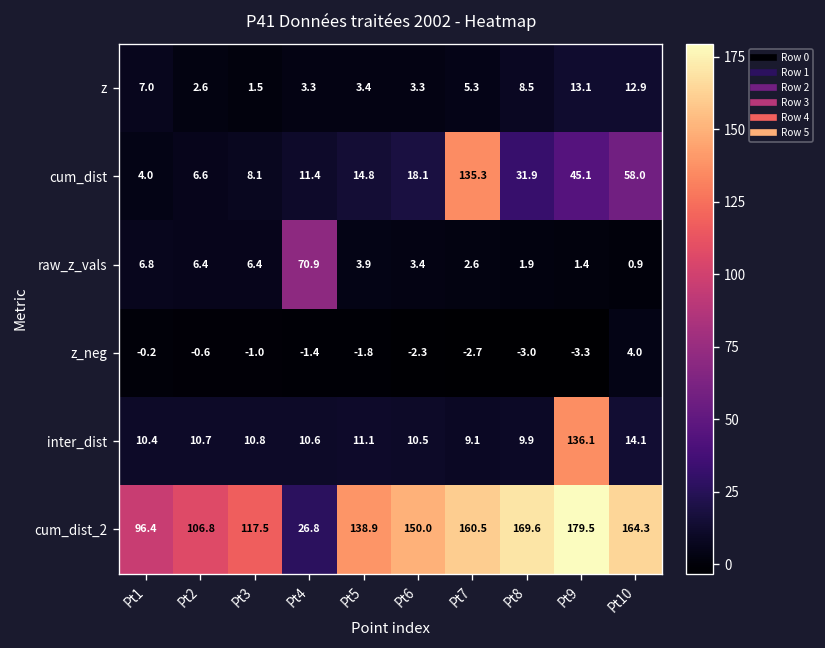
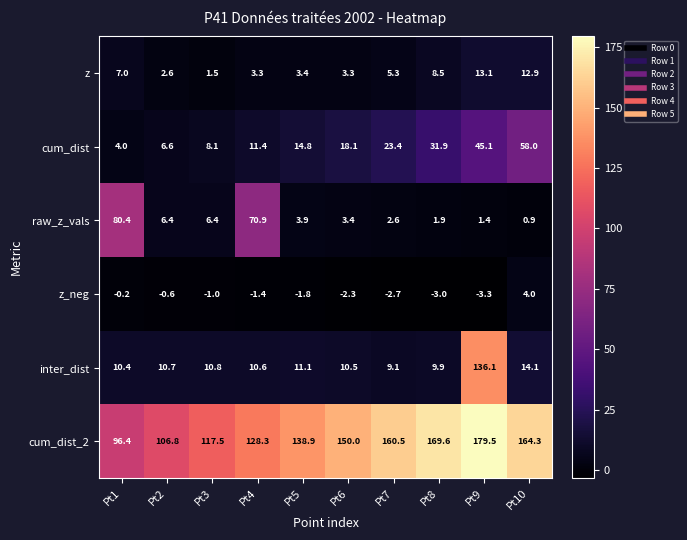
cum_dist, Pt7: 135.3 -> 23.4
raw_z_vals, Pt1: 6.8 -> 80.4
cum_dist_2, Pt4: 26.8 -> 128.3
